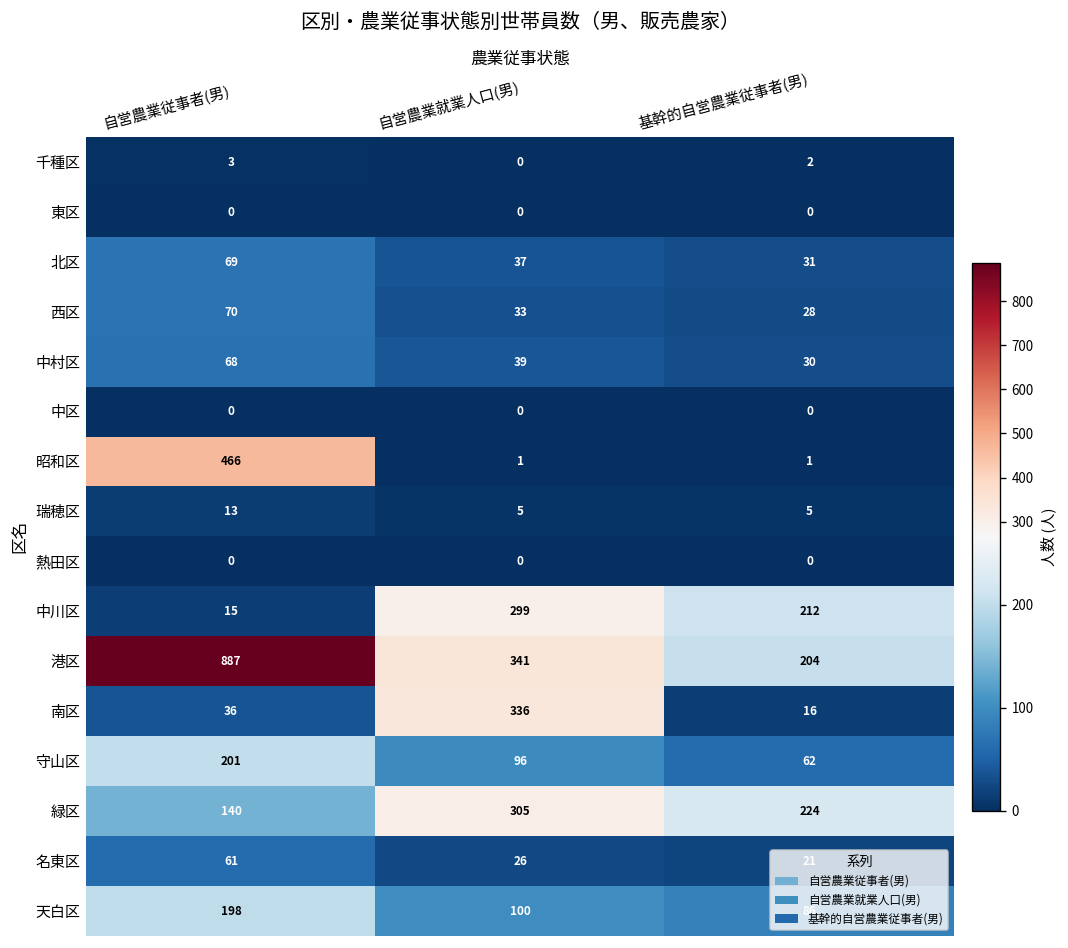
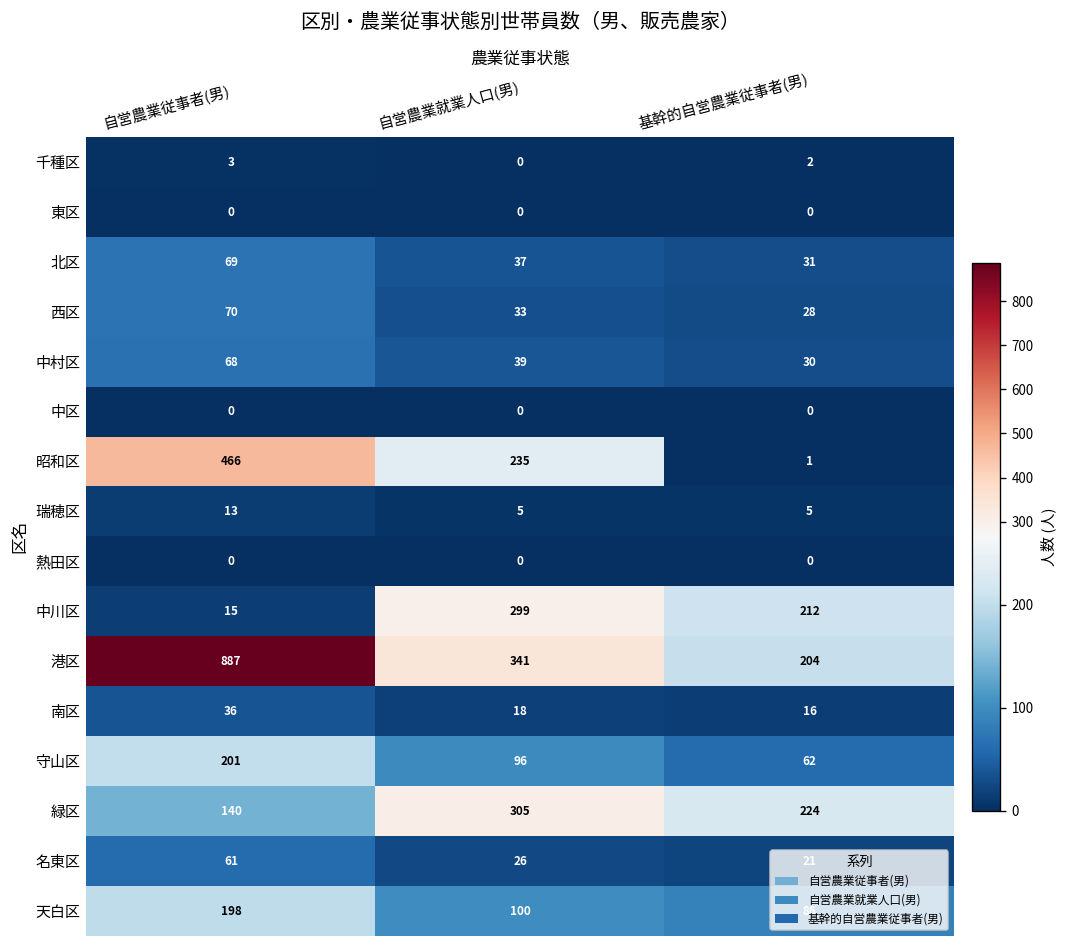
昭和区, 自営農業就業人口(男): 1 -> 235
南区, 自営農業就業人口(男): 336 -> 18
